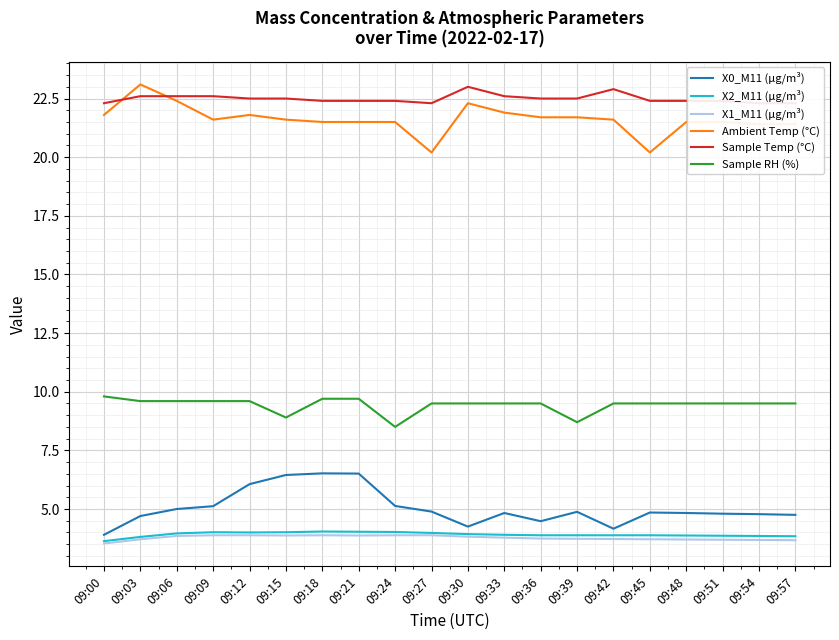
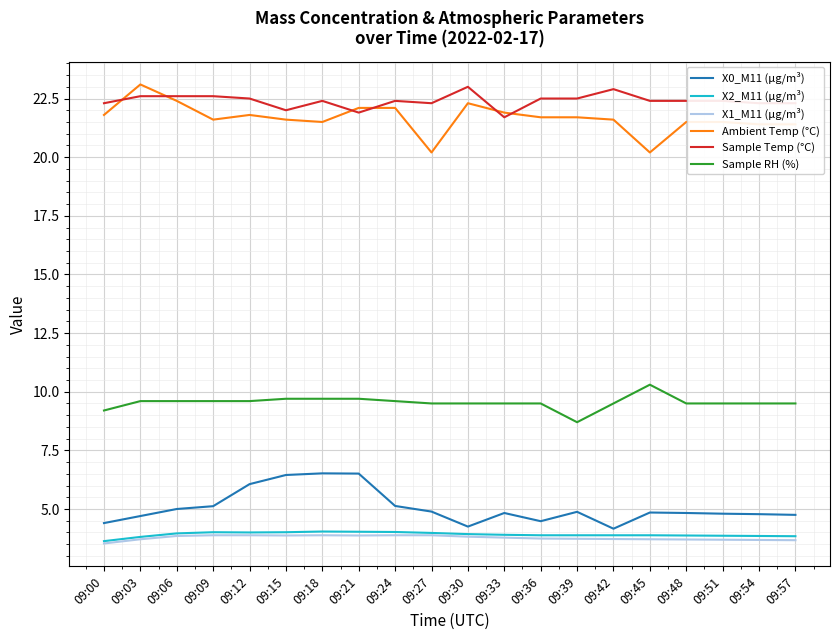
X0_M11 (μg/m³), 09:00: 3.9 -> 4.4
Sample RH (%), 09:00: 9.8 -> 9.2
Sample Temp (°C), 09:15: 22.5 -> 22.0
Sample RH (%), 09:15: 8.9 -> 9.7
Ambient Temp (°C), 09:21: 21.5 -> 22.1
Sample Temp (°C), 09:21: 22.4 -> 21.9
Ambient Temp (°C), 09:24: 21.5 -> 22.1
Sample RH (%), 09:24: 8.5 -> 9.6
Sample Temp (°C), 09:33: 22.6 -> 21.7
Sample RH (%), 09:45: 9.5 -> 10.3
